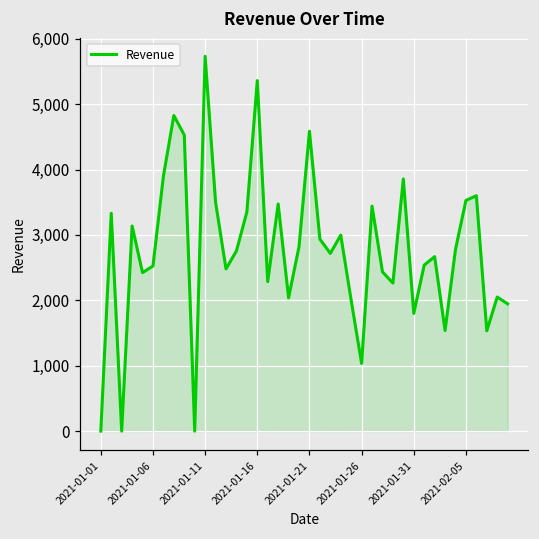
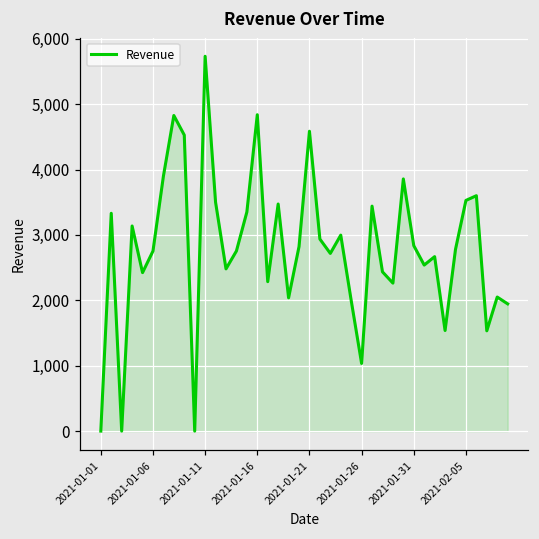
2021-01-06: 2,500 -> 2,800
2021-01-16: 5,400 -> 4,800
2021-01-31: 1,800 -> 2,800
